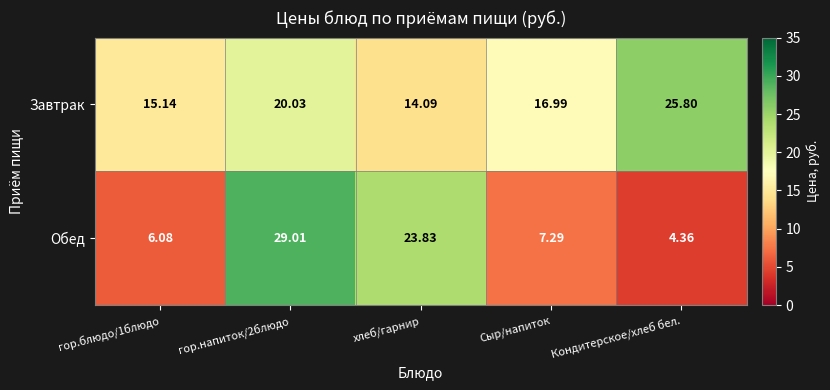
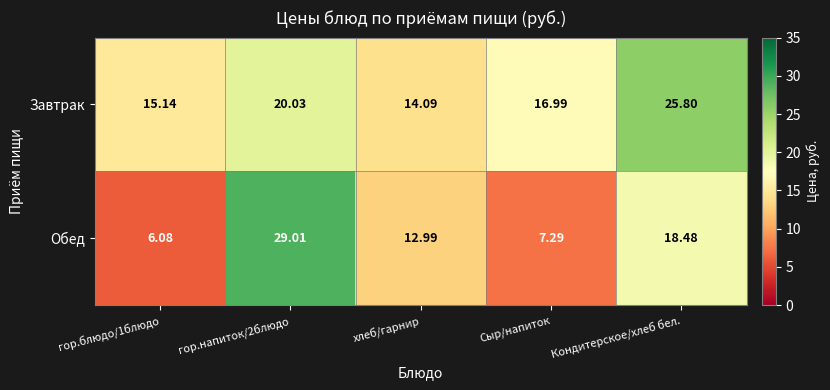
Обед, хлеб/гарнир: 23.83 -> 12.99
Обед, Кондитерское/хлеб бел.: 4.36 -> 18.48
